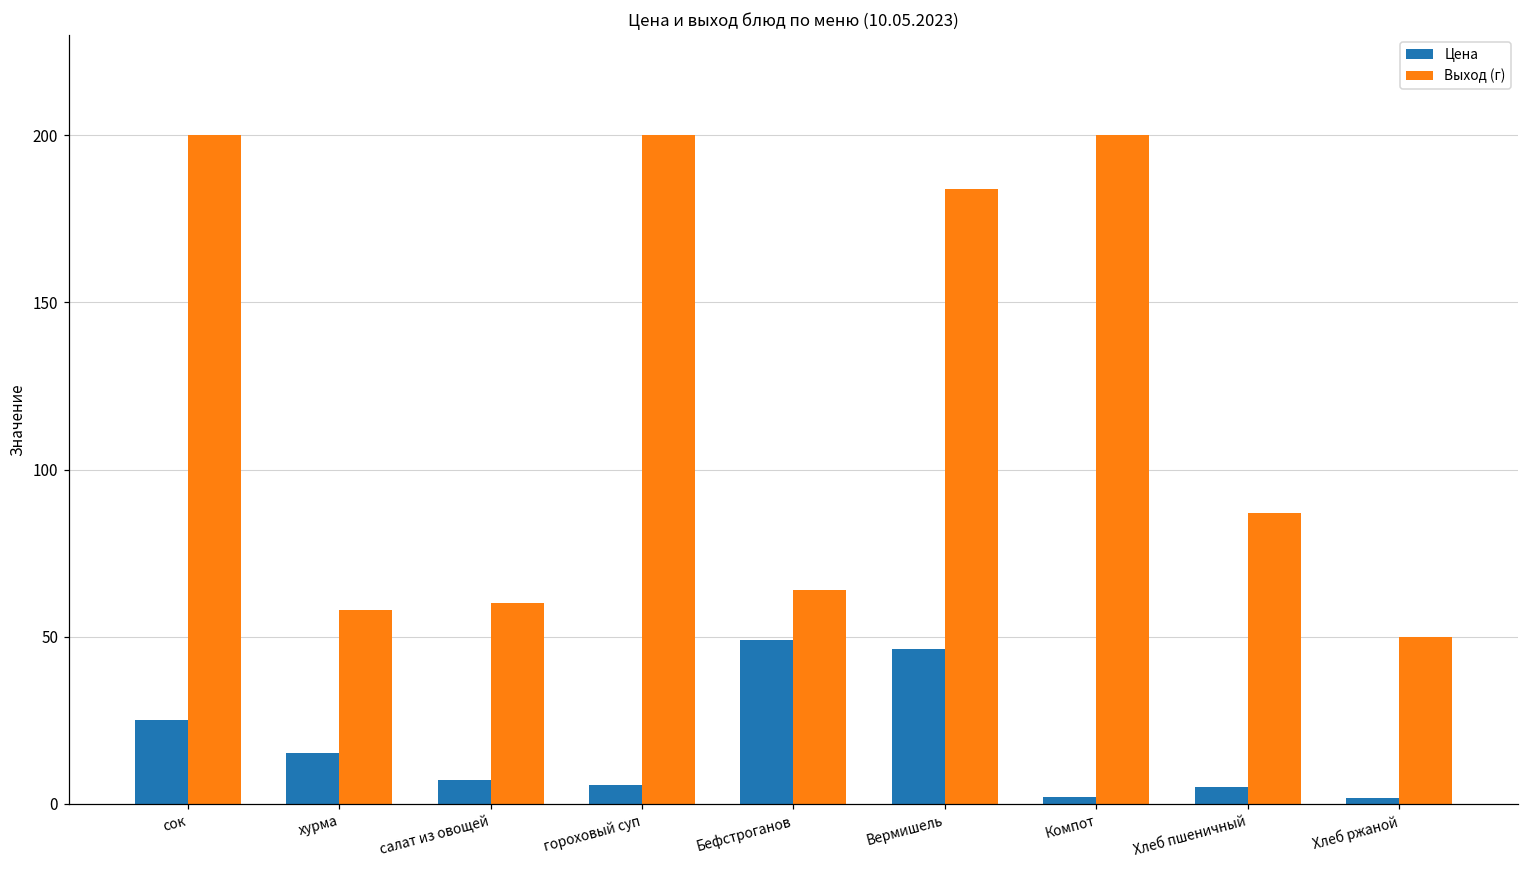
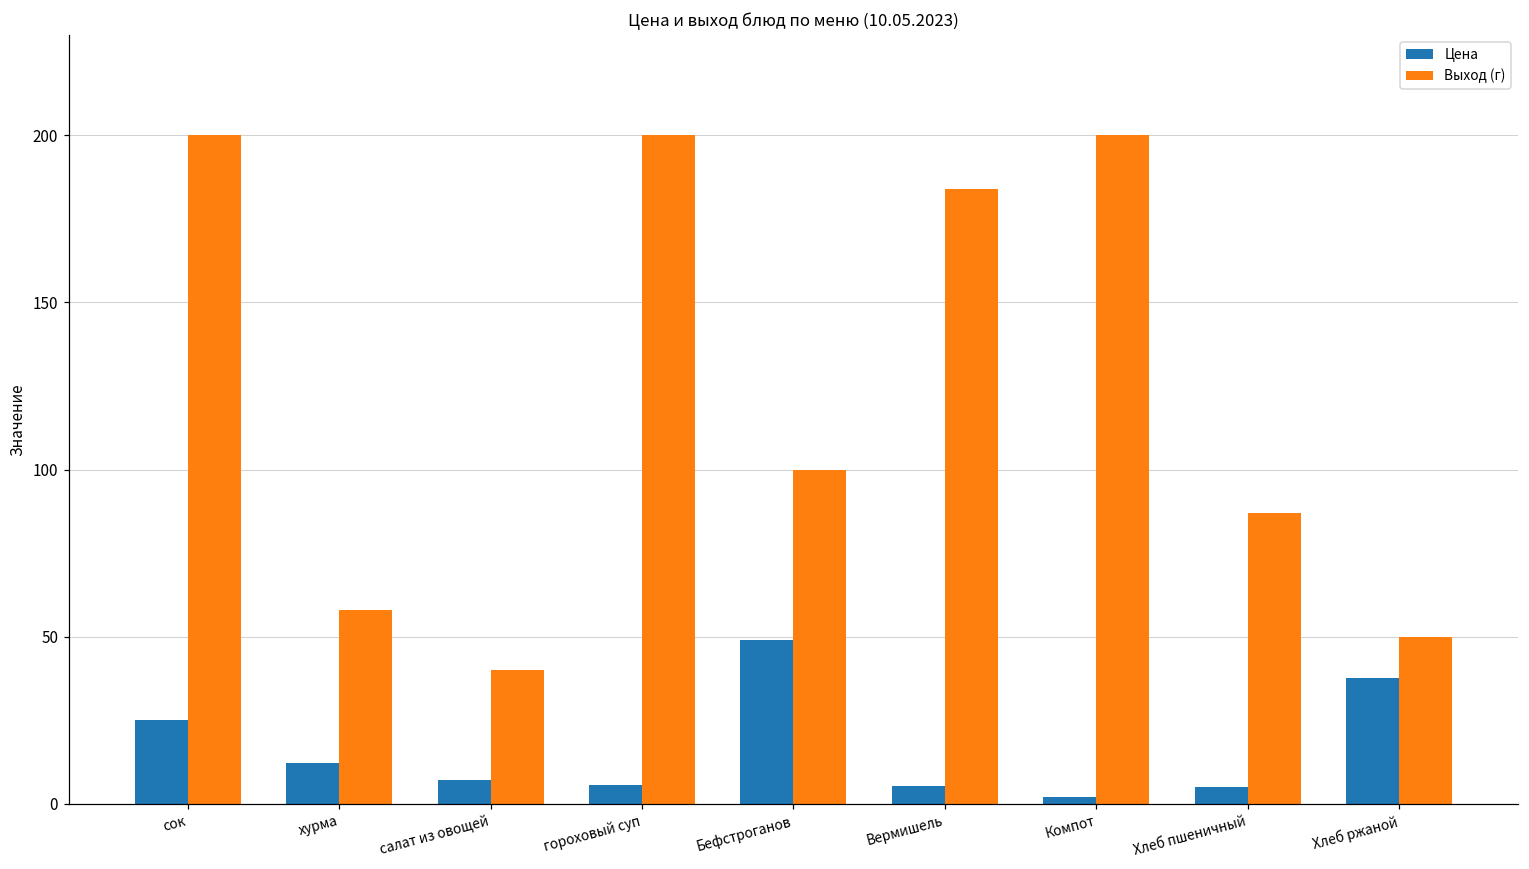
Цена, хурма: 15 -> 12
Выход (г), салат из овощей: 60 -> 40
Выход (г), Бефстроганов: 64 -> 100
Цена, Вермишель: 46 -> 5
Цена, Хлеб ржаной: 2 -> 37
